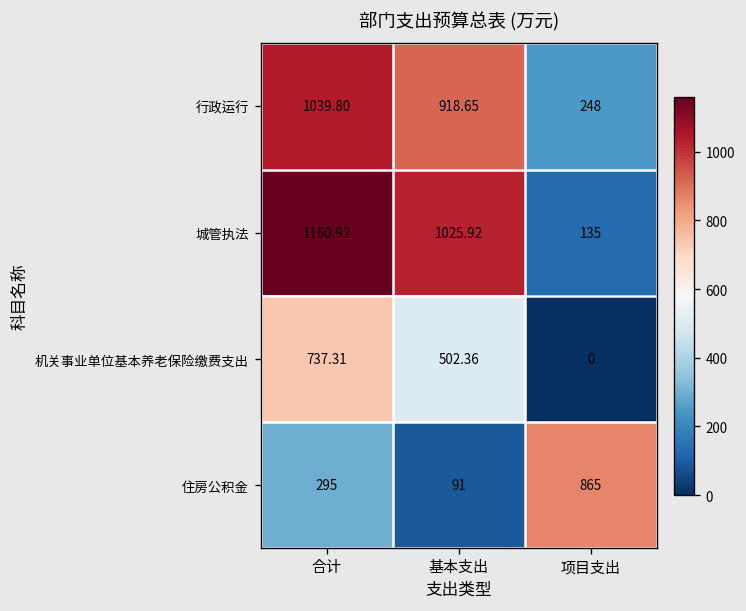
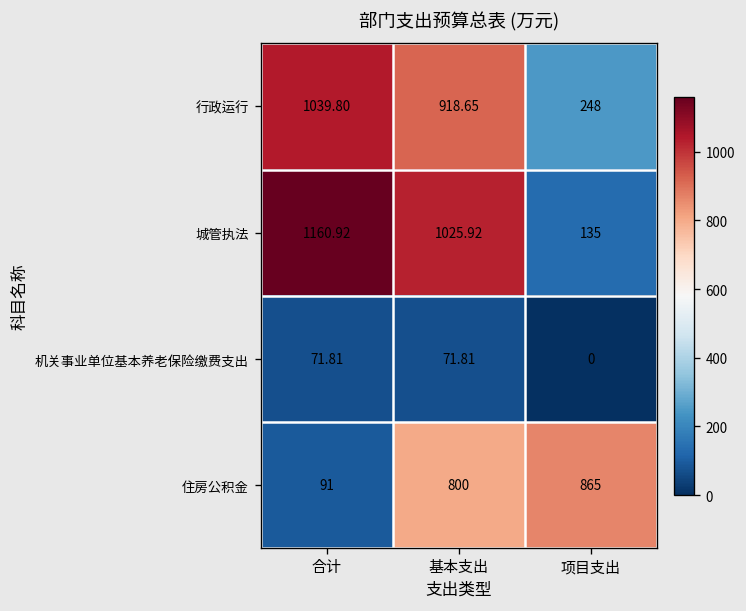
机关事业单位基本养老保险缴费支出, 合计: 737.31 -> 71.81
机关事业单位基本养老保险缴费支出, 基本支出: 502.36 -> 71.81
住房公积金, 合计: 295 -> 91
住房公积金, 基本支出: 91 -> 800
